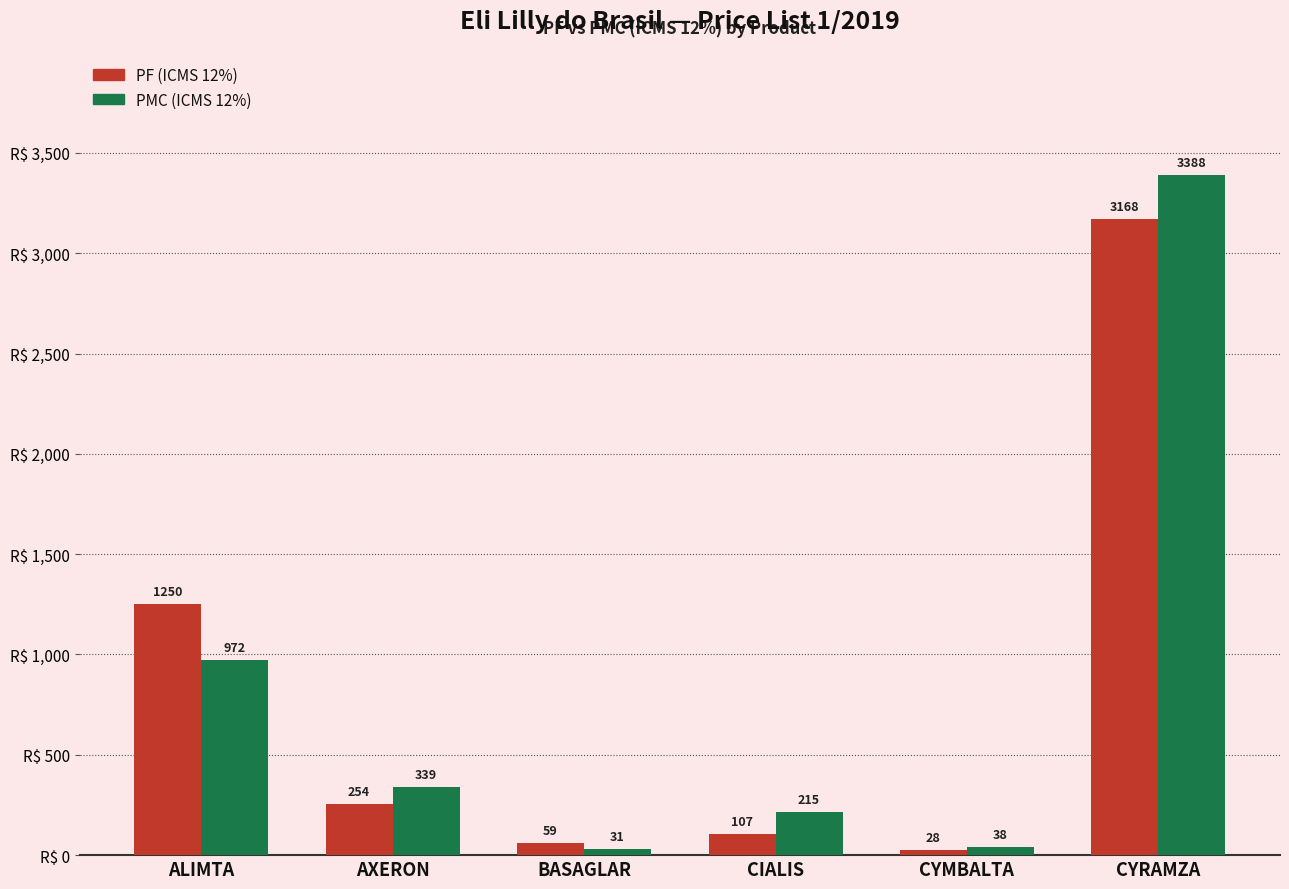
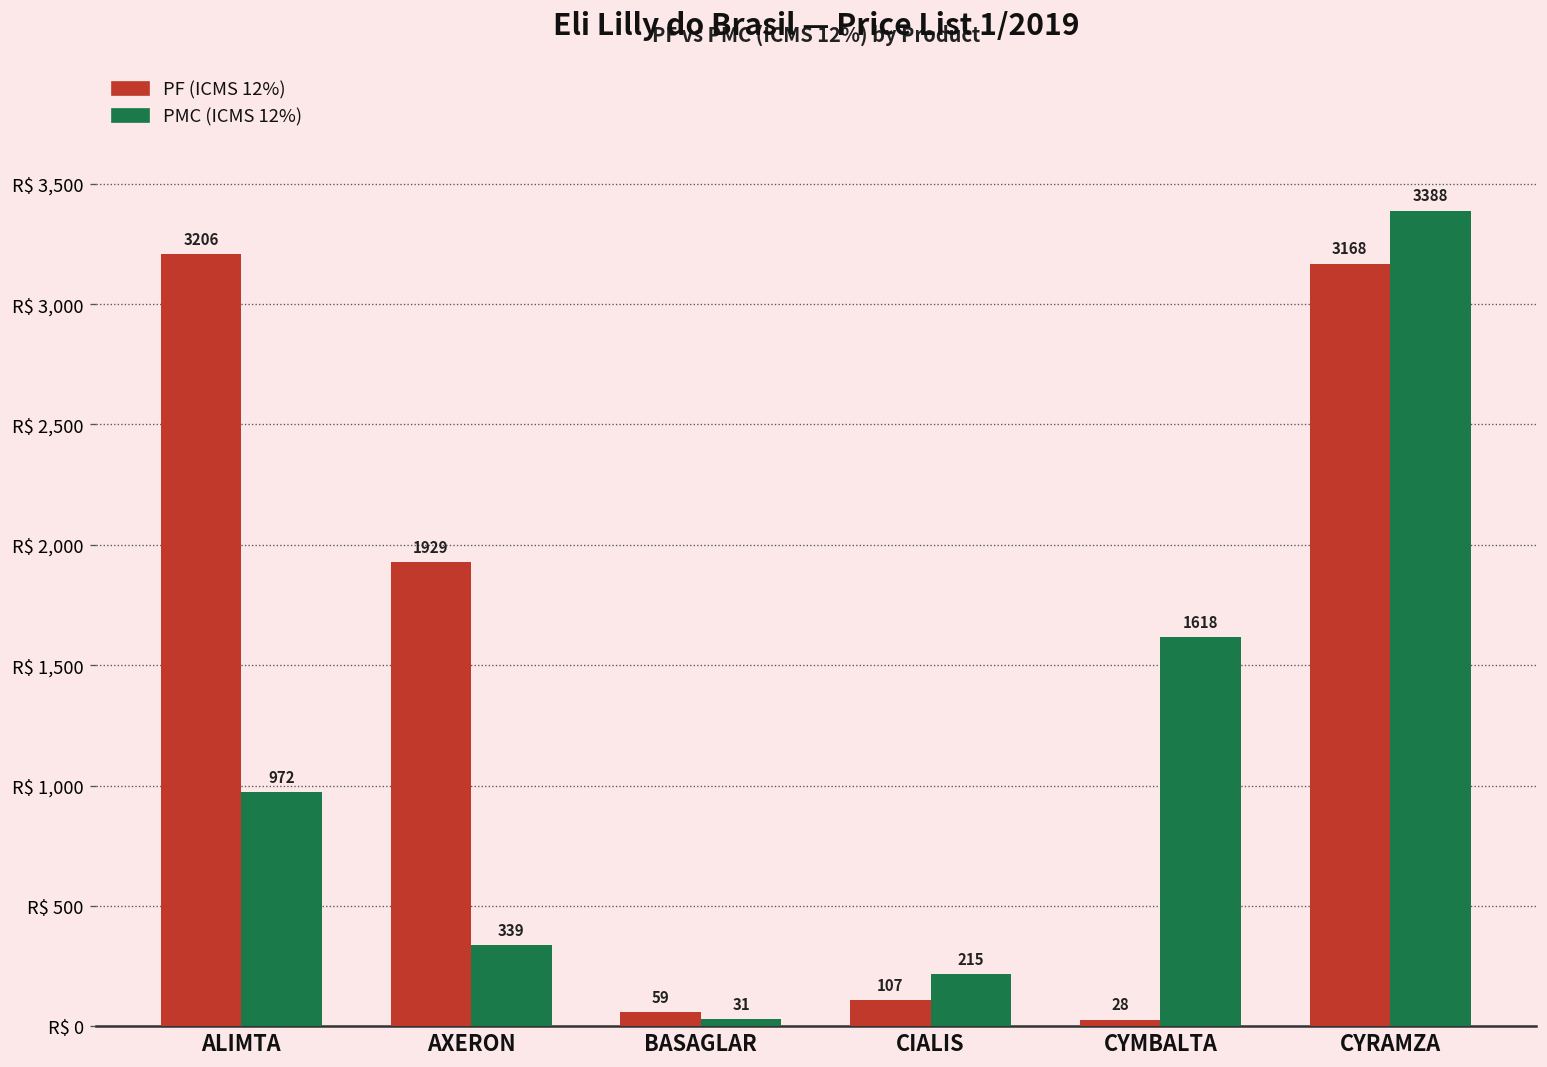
PF (ICMS 12%), ALIMTA: 1250 -> 3206
PF (ICMS 12%), AXERON: 254 -> 1929
PMC (ICMS 12%), CYMBALTA: 38 -> 1618
